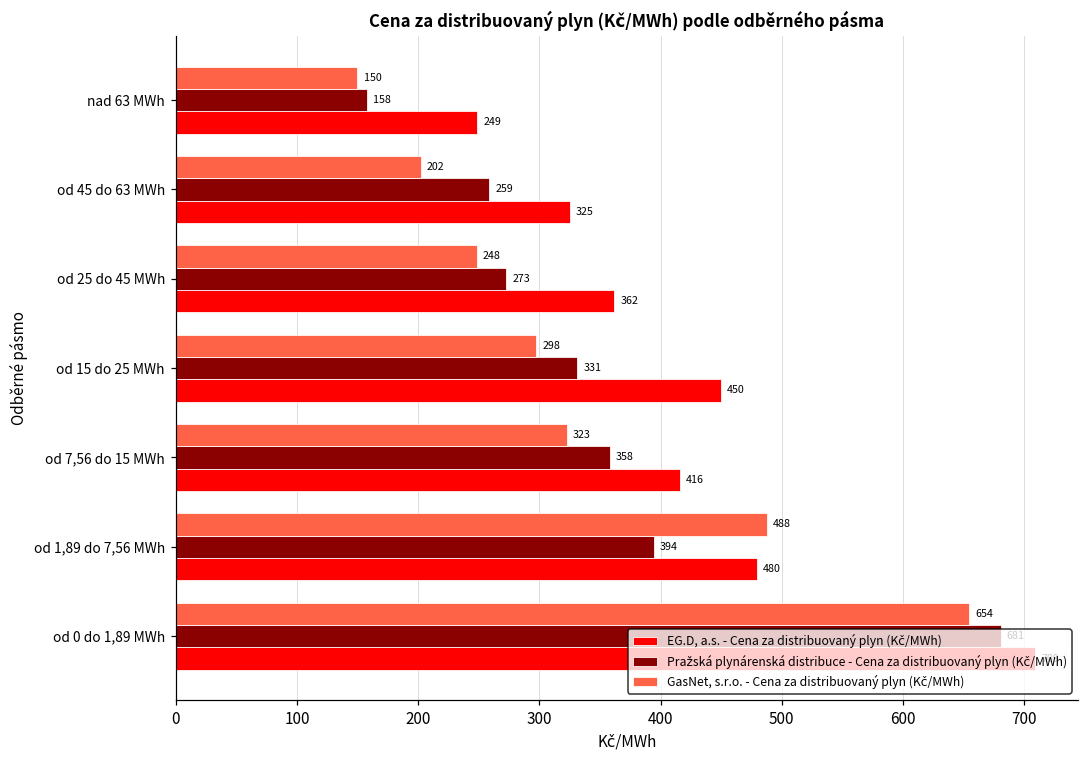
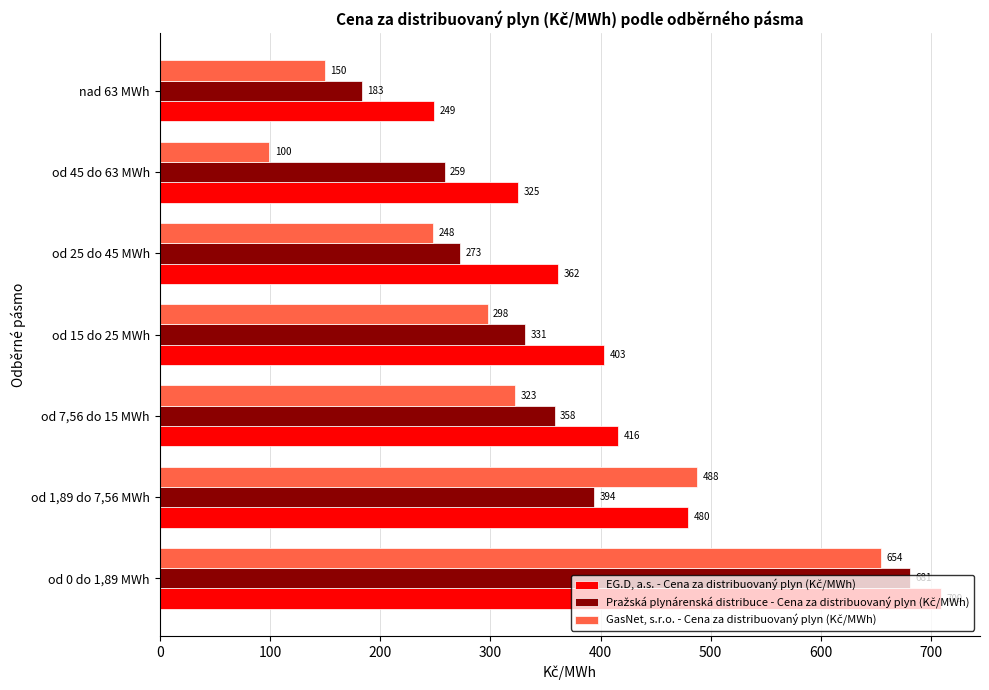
Pražská plynárenská distribuce - Cena za distribuovaný plyn (Kč/MWh), nad 63 MWh: 158 -> 183
GasNet, s.r.o. - Cena za distribuovaný plyn (Kč/MWh), od 45 do 63 MWh: 202 -> 100
EG.D, a.s. - Cena za distribuovaný plyn (Kč/MWh), od 15 do 25 MWh: 450 -> 403
